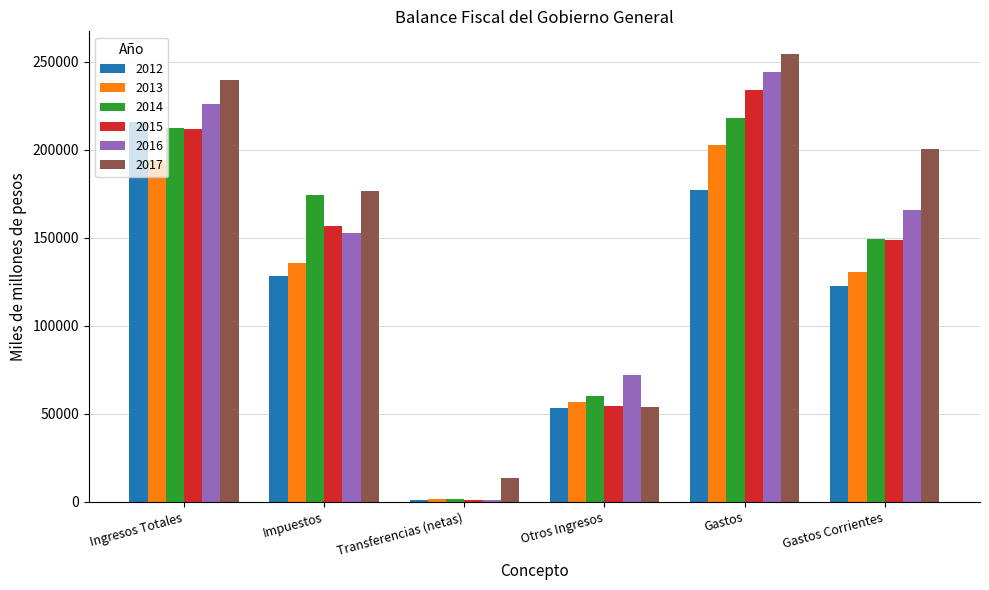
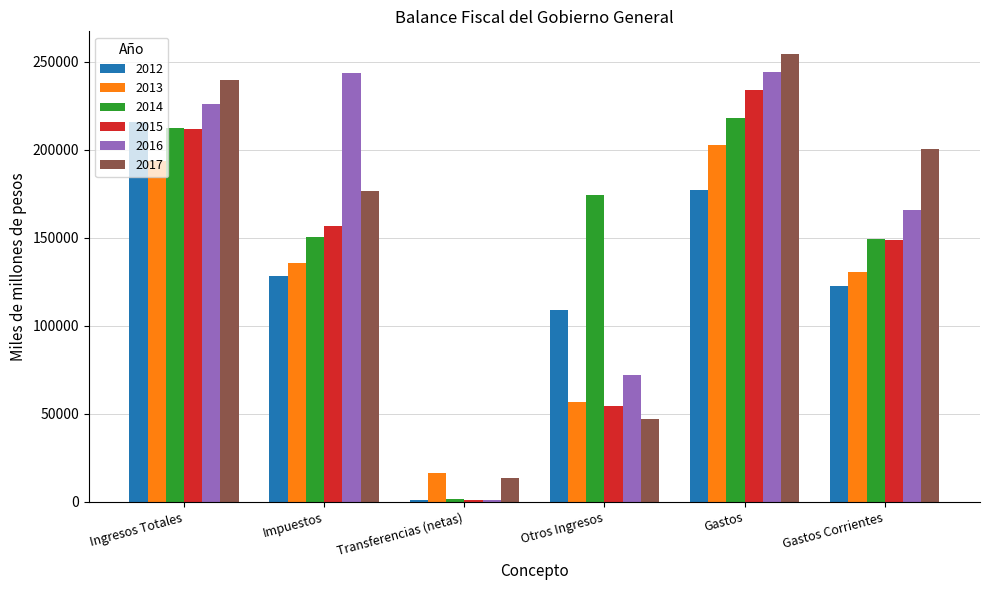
2014, Impuestos: 174000 -> 150000
2016, Impuestos: 153000 -> 244000
2013, Transferencias (netas): 1000 -> 17000
2012, Otros Ingresos: 53000 -> 109000
2014, Otros Ingresos: 60000 -> 175000
2017, Otros Ingresos: 54000 -> 47000
